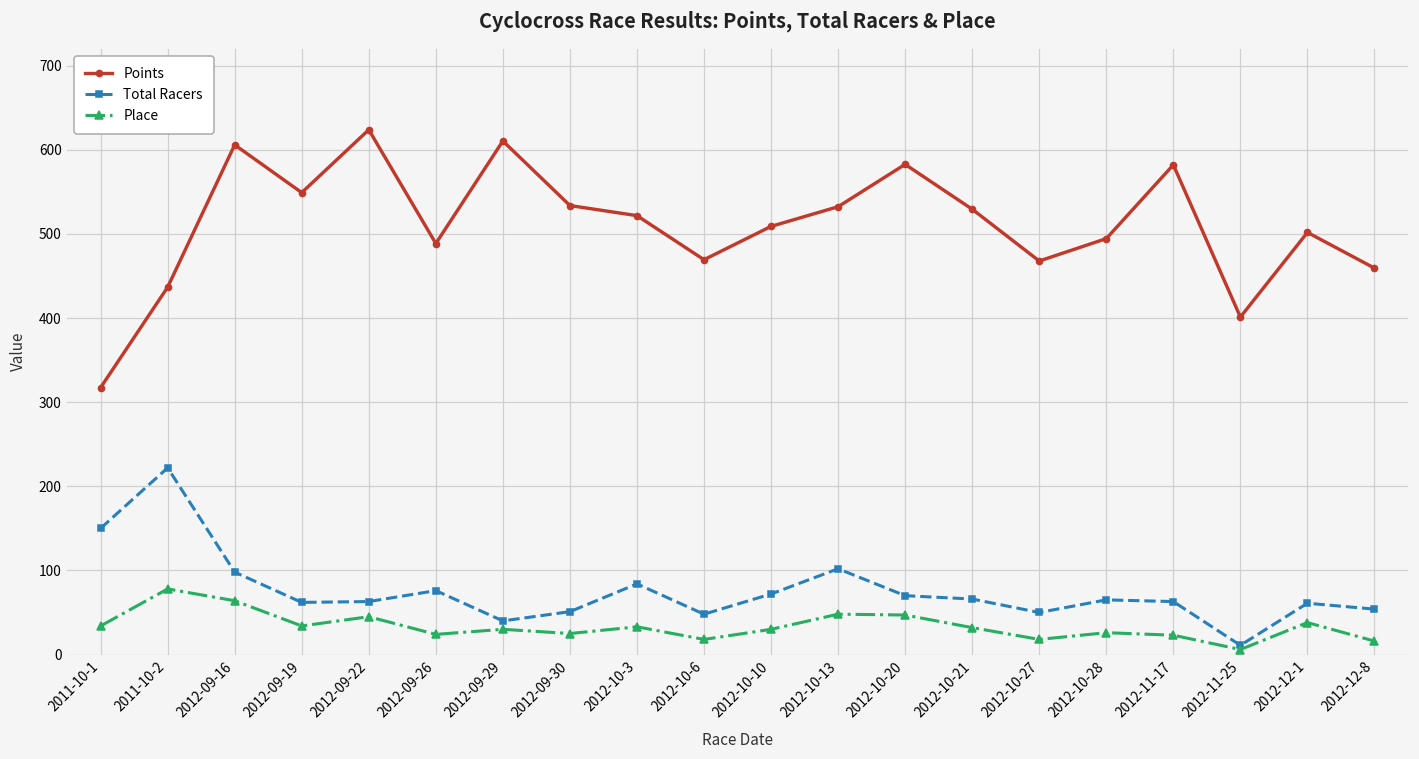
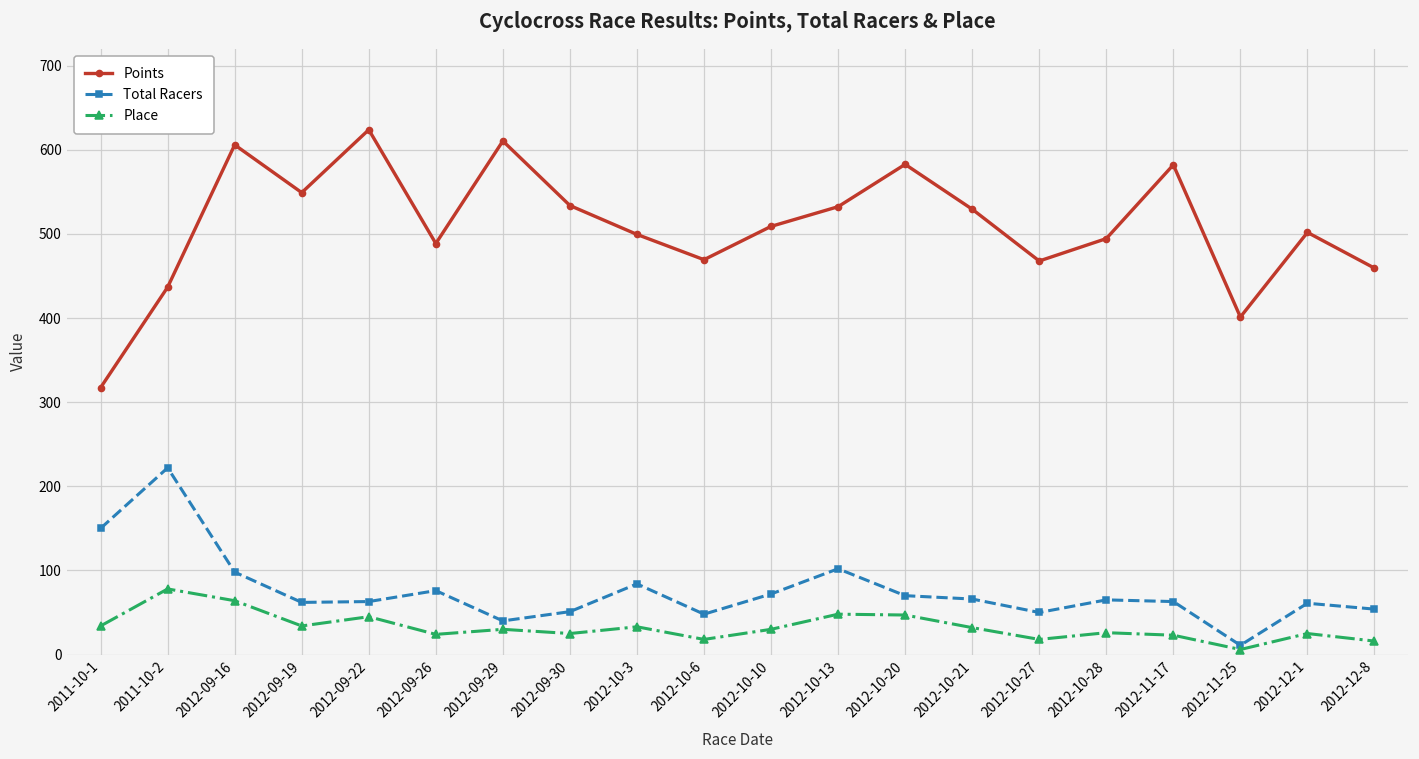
Points, 2012-10-3: 520 -> 500
Place, 2012-12-1: 40 -> 30
